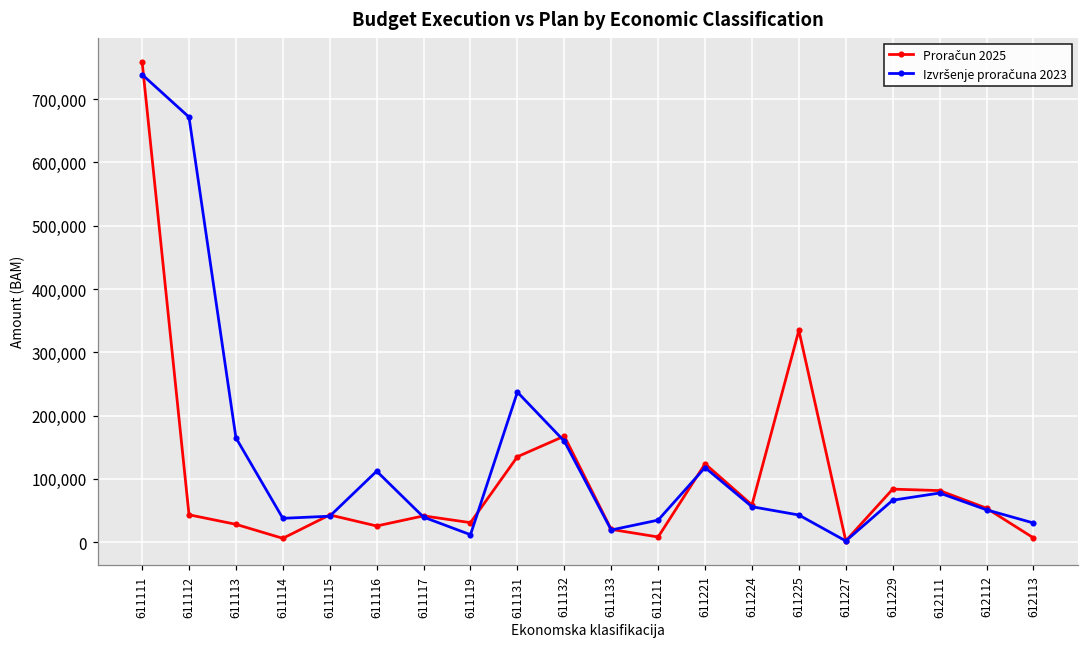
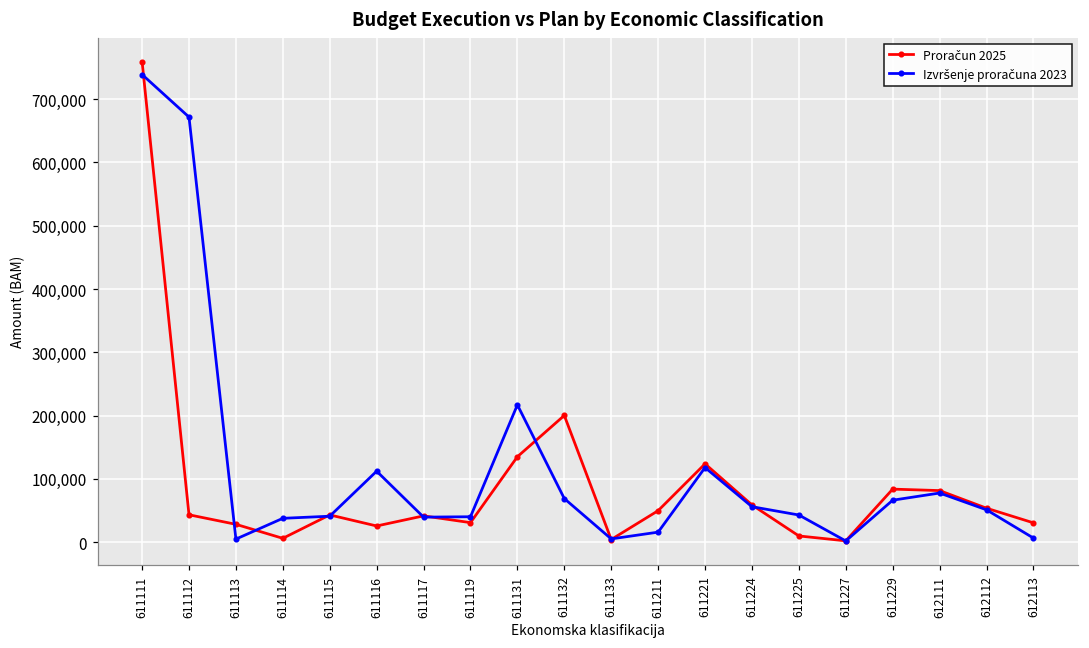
Izvršenje proračuna 2023, 611113: 160,000 -> 0
Izvršenje proračuna 2023, 611119: 10,000 -> 40,000
Izvršenje proračuna 2023, 611131: 240,000 -> 220,000
Proračun 2025, 611132: 170,000 -> 200,000
Izvršenje proračuna 2023, 611132: 160,000 -> 70,000
Proračun 2025, 611133: 20,000 -> 0
Izvršenje proračuna 2023, 611133: 20,000 -> 10,000
Proračun 2025, 611211: 10,000 -> 50,000
Izvršenje proračuna 2023, 611211: 30,000 -> 20,000
Proračun 2025, 611225: 330,000 -> 10,000
Proračun 2025, 612113: 10,000 -> 30,000
Izvršenje proračuna 2023, 612113: 30,000 -> 10,000
